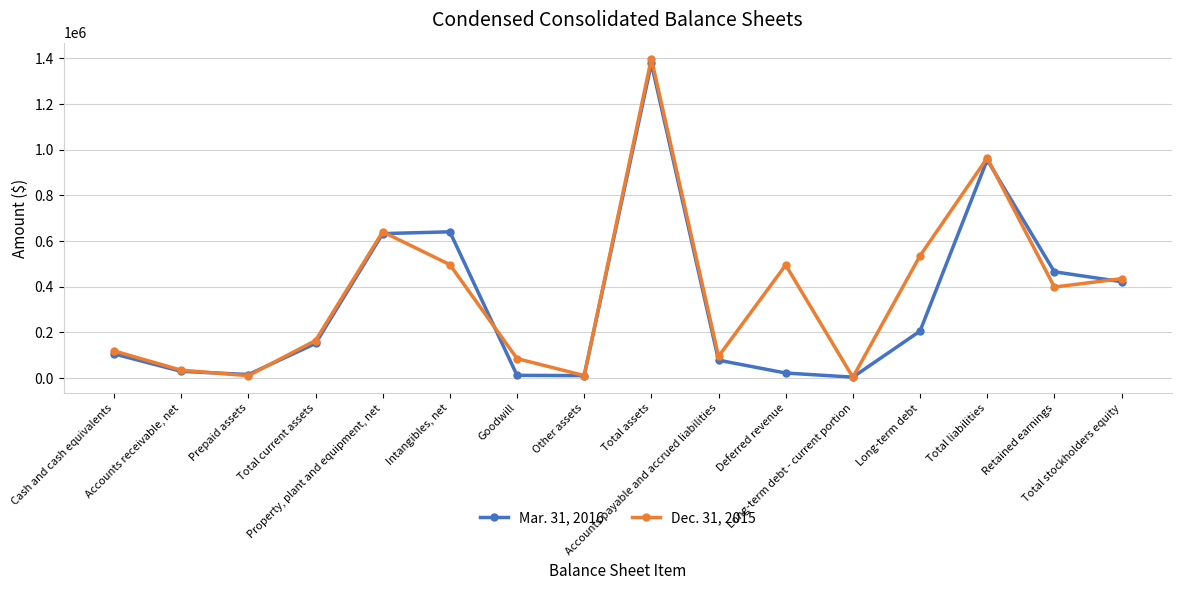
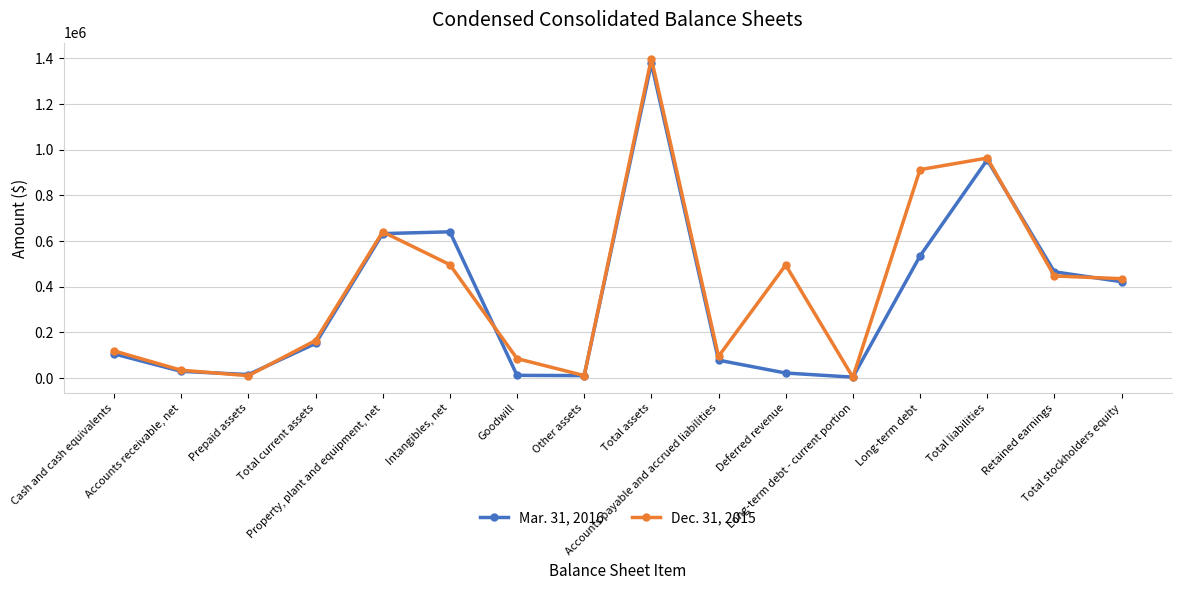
Mar. 31, 2016, Long-term debt: 210000 -> 530000
Dec. 31, 2015, Long-term debt: 540000 -> 910000
Dec. 31, 2015, Retained earnings: 400000 -> 450000
